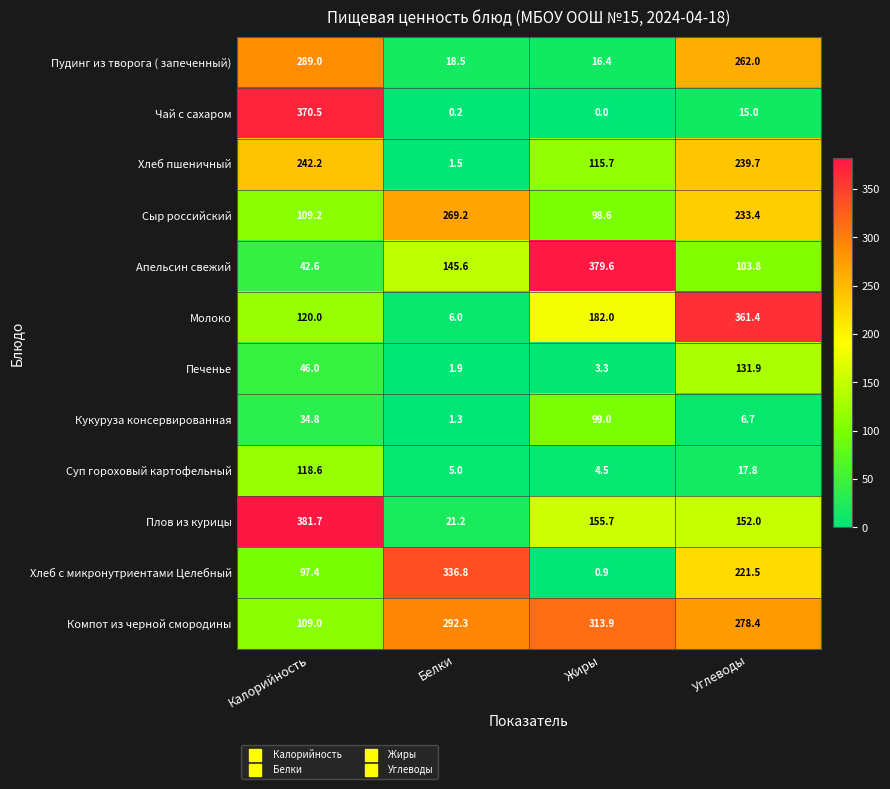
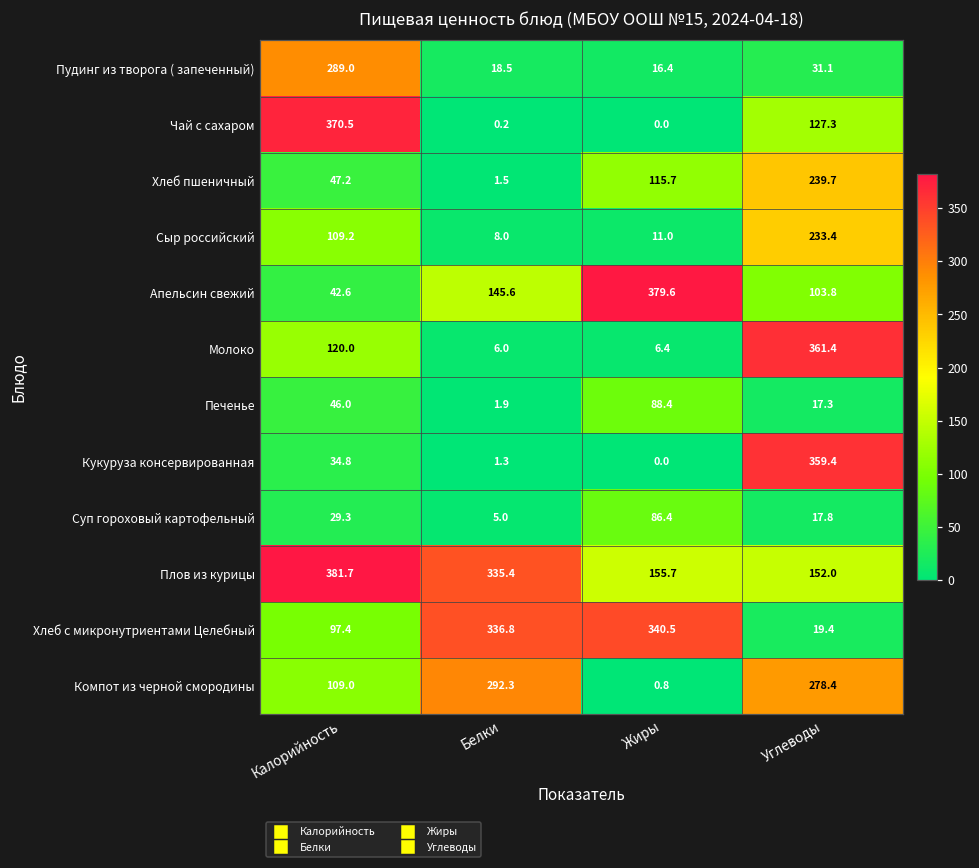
Пудинг из творога ( запеченный), Углеводы: 262.0 -> 31.1
Чай с сахаром, Углеводы: 15.0 -> 127.3
Хлеб пшеничный, Калорийность: 242.2 -> 47.2
Сыр российский, Белки: 269.2 -> 8.0
Сыр российский, Жиры: 98.6 -> 11.0
Молоко, Жиры: 182.0 -> 6.4
Печенье, Жиры: 3.3 -> 88.4
Печенье, Углеводы: 131.9 -> 17.3
Кукуруза консервированная, Жиры: 99.0 -> 0.0
Кукуруза консервированная, Углеводы: 6.7 -> 359.4
Суп гороховый картофельный, Калорийность: 118.6 -> 29.3
Суп гороховый картофельный, Жиры: 4.5 -> 86.4
Плов из курицы, Белки: 21.2 -> 335.4
Хлеб с микронутриентами Целебный, Жиры: 0.9 -> 340.5
Хлеб с микронутриентами Целебный, Углеводы: 221.5 -> 19.4
Компот из черной смородины, Жиры: 313.9 -> 0.8
